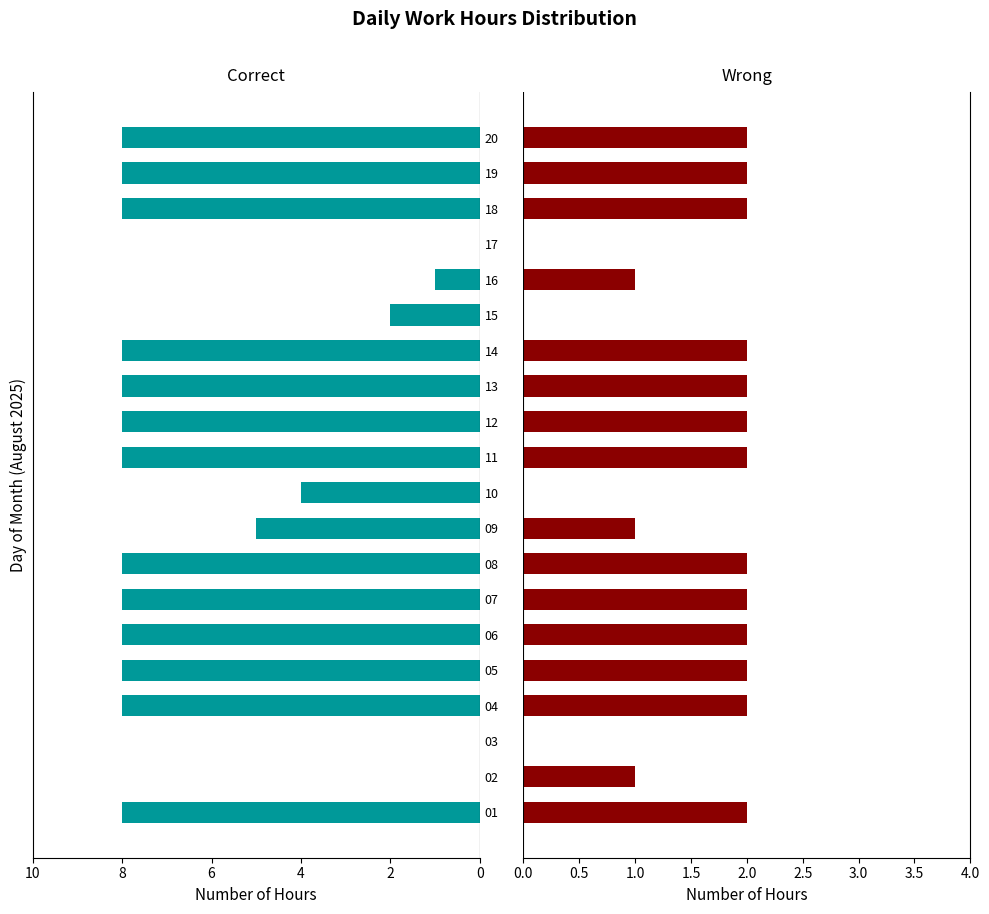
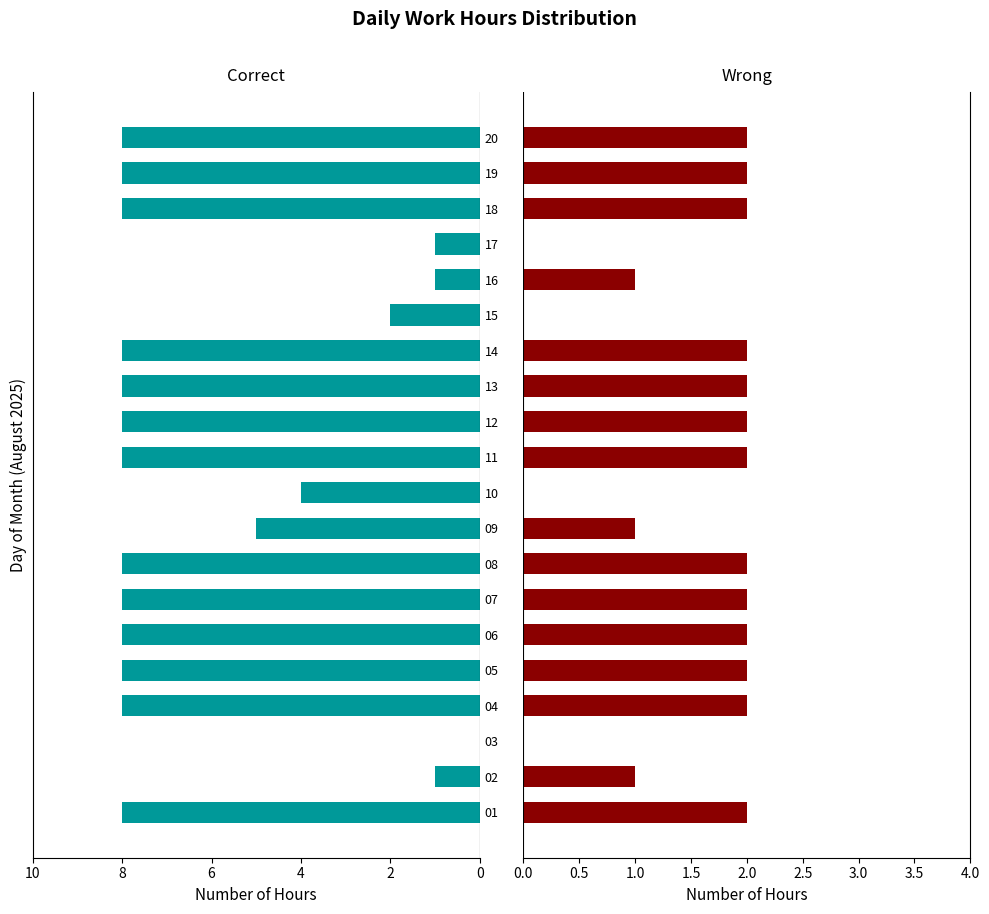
Correct, 17: 0 -> 1
Correct, 02: 0 -> 1
